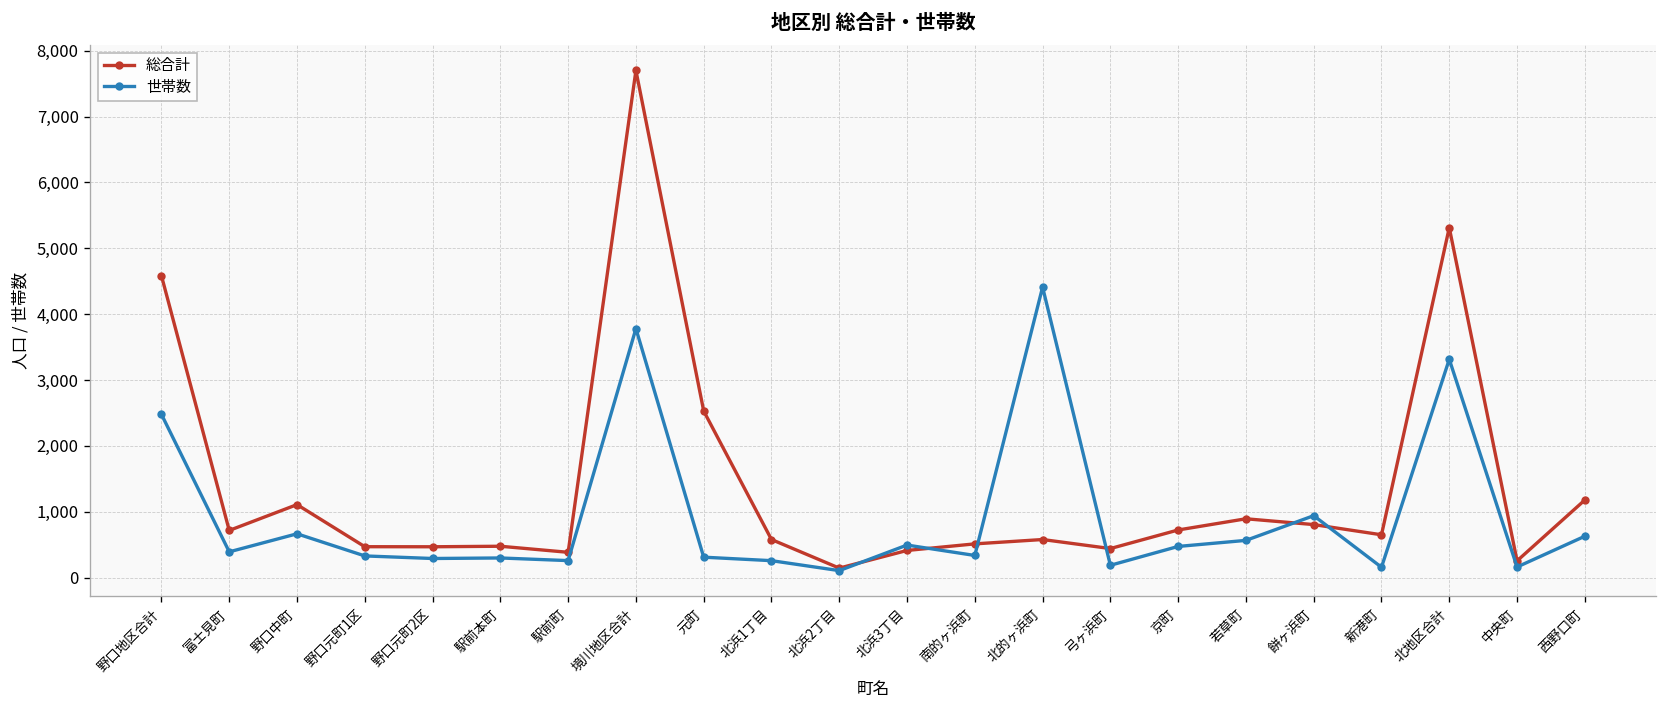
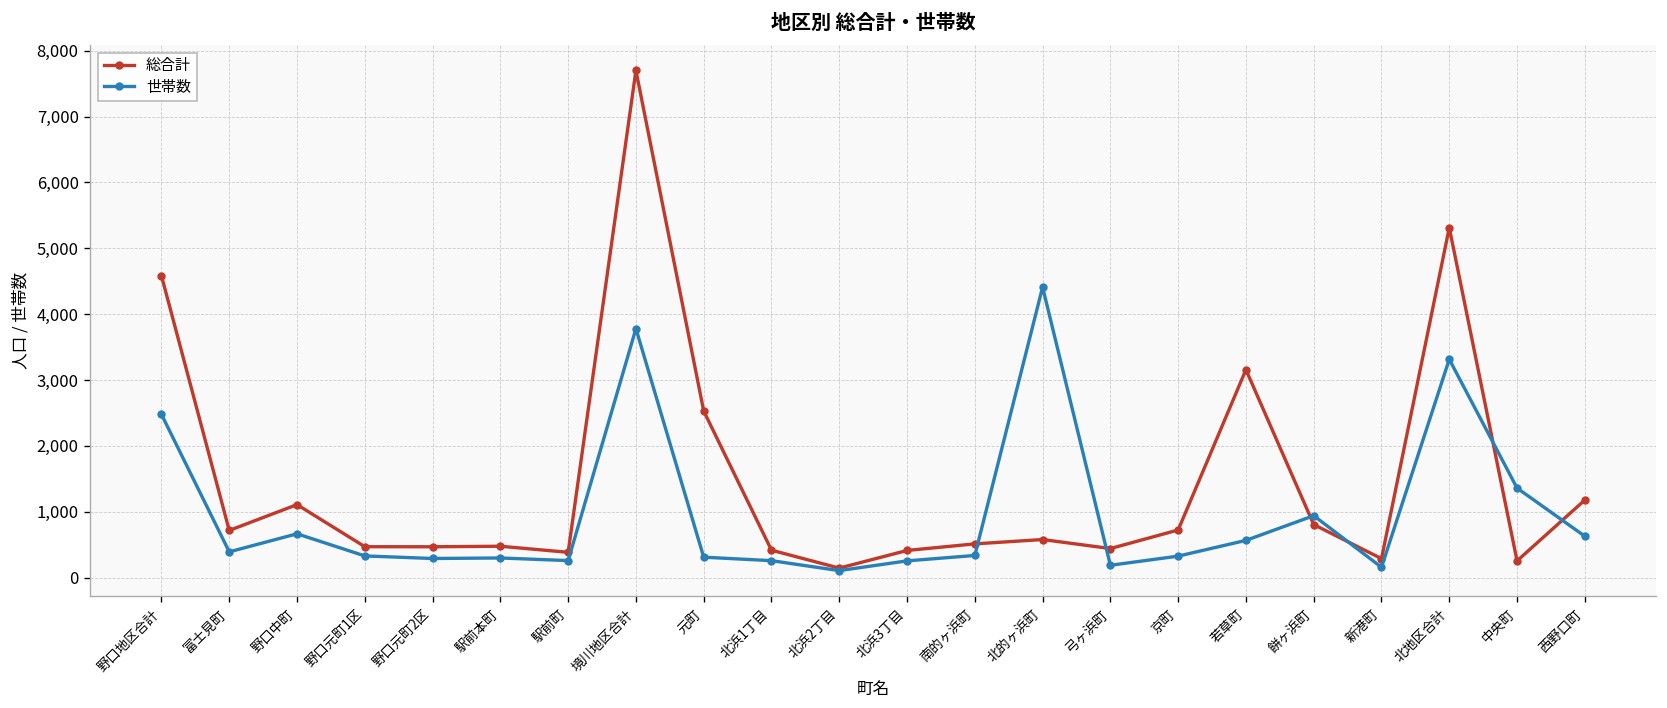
総合計, 北浜1丁目: 600 -> 400
世帯数, 北浜3丁目: 500 -> 300
世帯数, 京町: 500 -> 300
総合計, 若草町: 900 -> 3,200
総合計, 新港町: 700 -> 300
世帯数, 中央町: 200 -> 1,400
